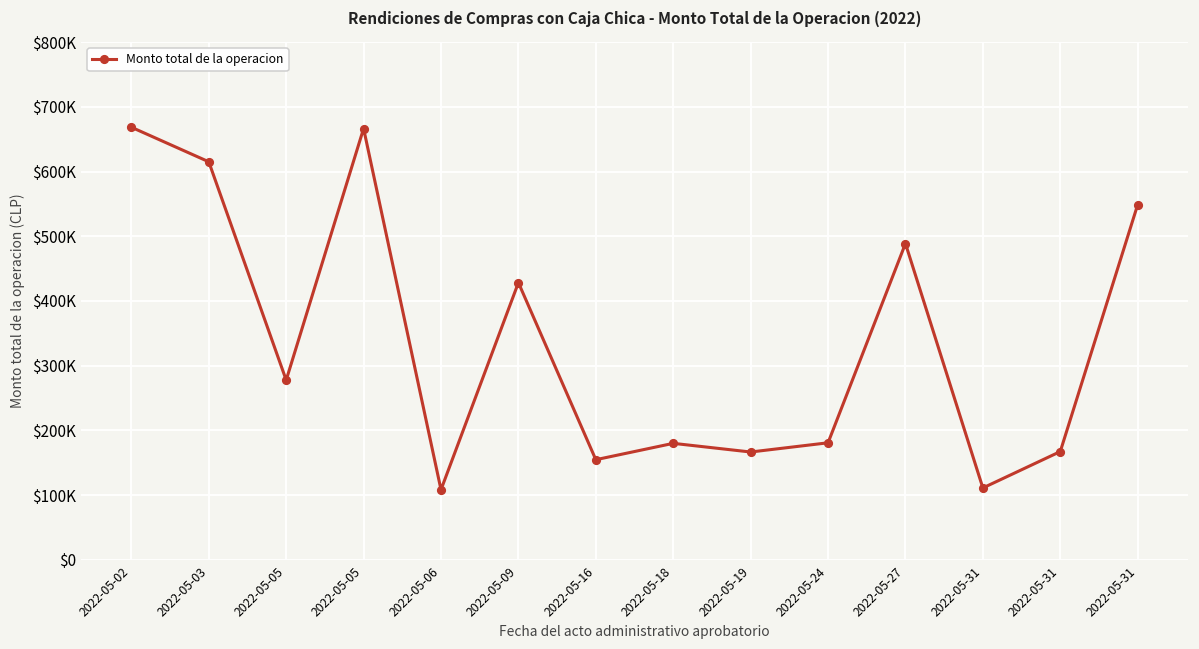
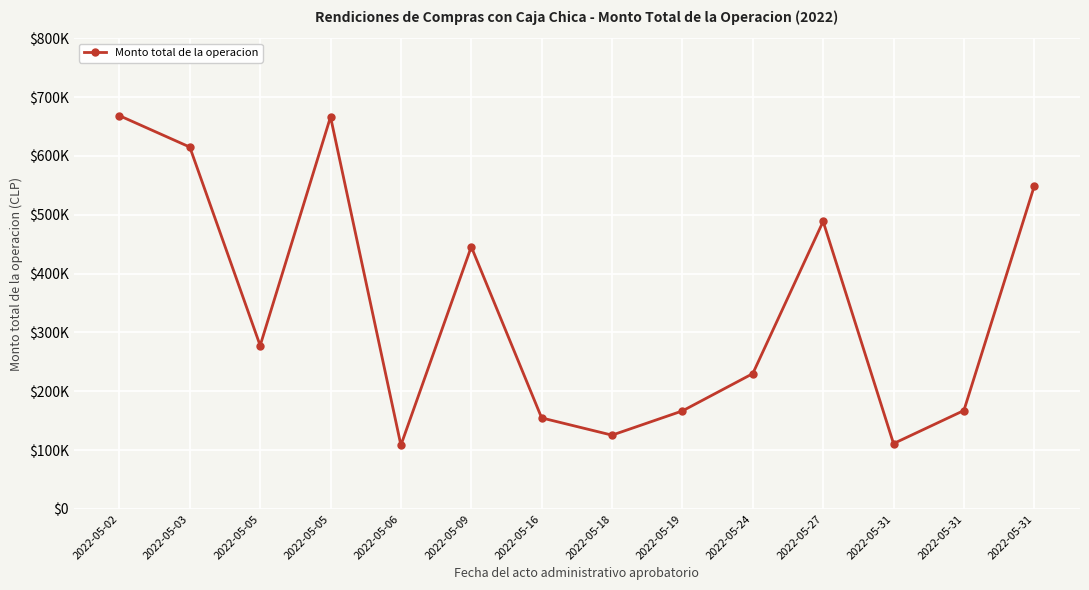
2022-05-09: $430000 -> $450000
2022-05-18: $180000 -> $130000
2022-05-24: $180000 -> $230000
